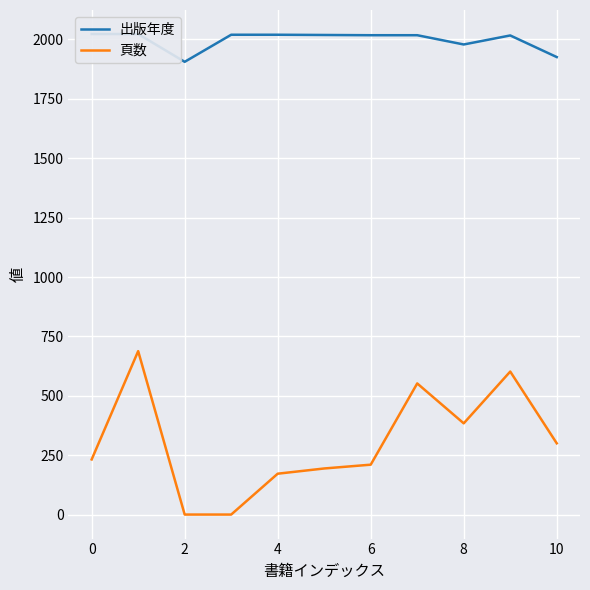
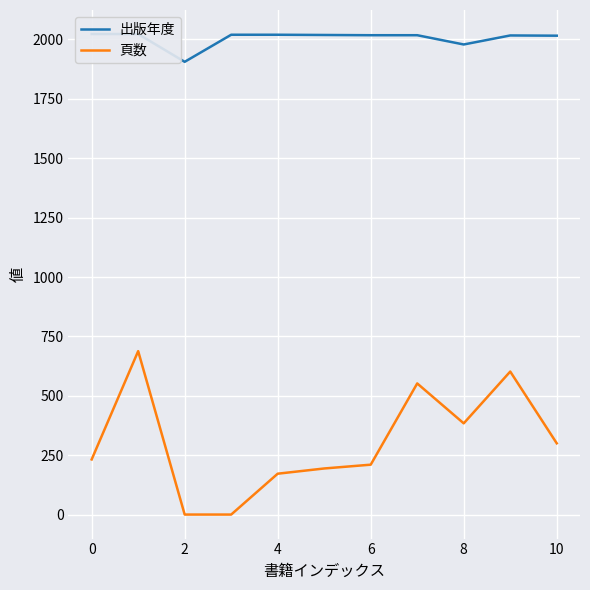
出版年度, 10: 1930 -> 2020
